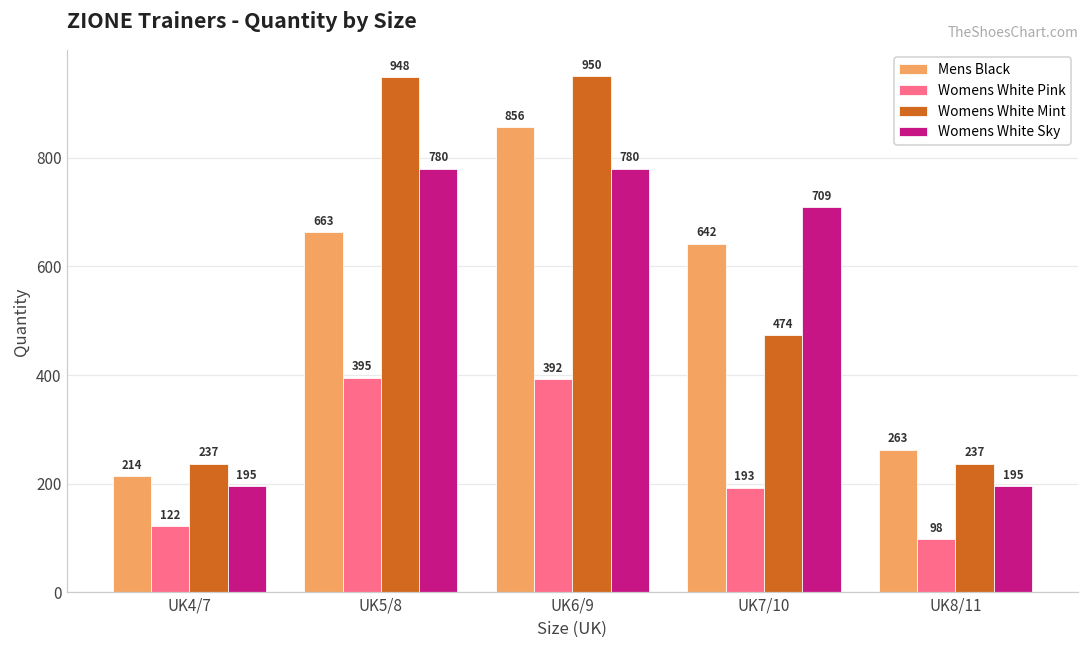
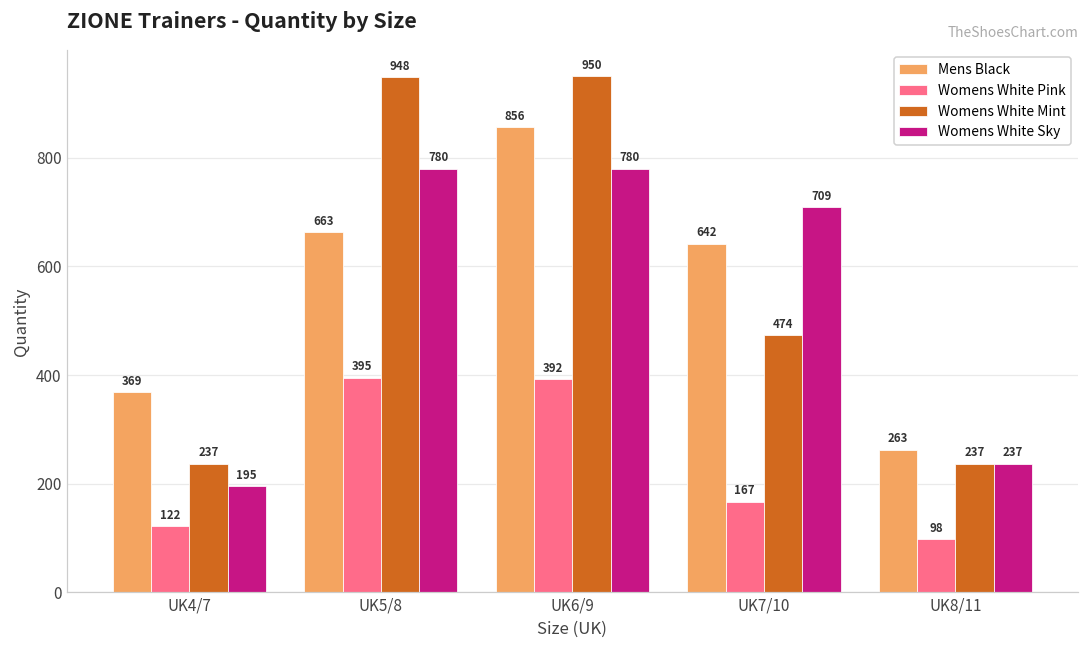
Mens Black, UK4/7: 214 -> 369
Womens White Pink, UK7/10: 193 -> 167
Womens White Sky, UK8/11: 195 -> 237
